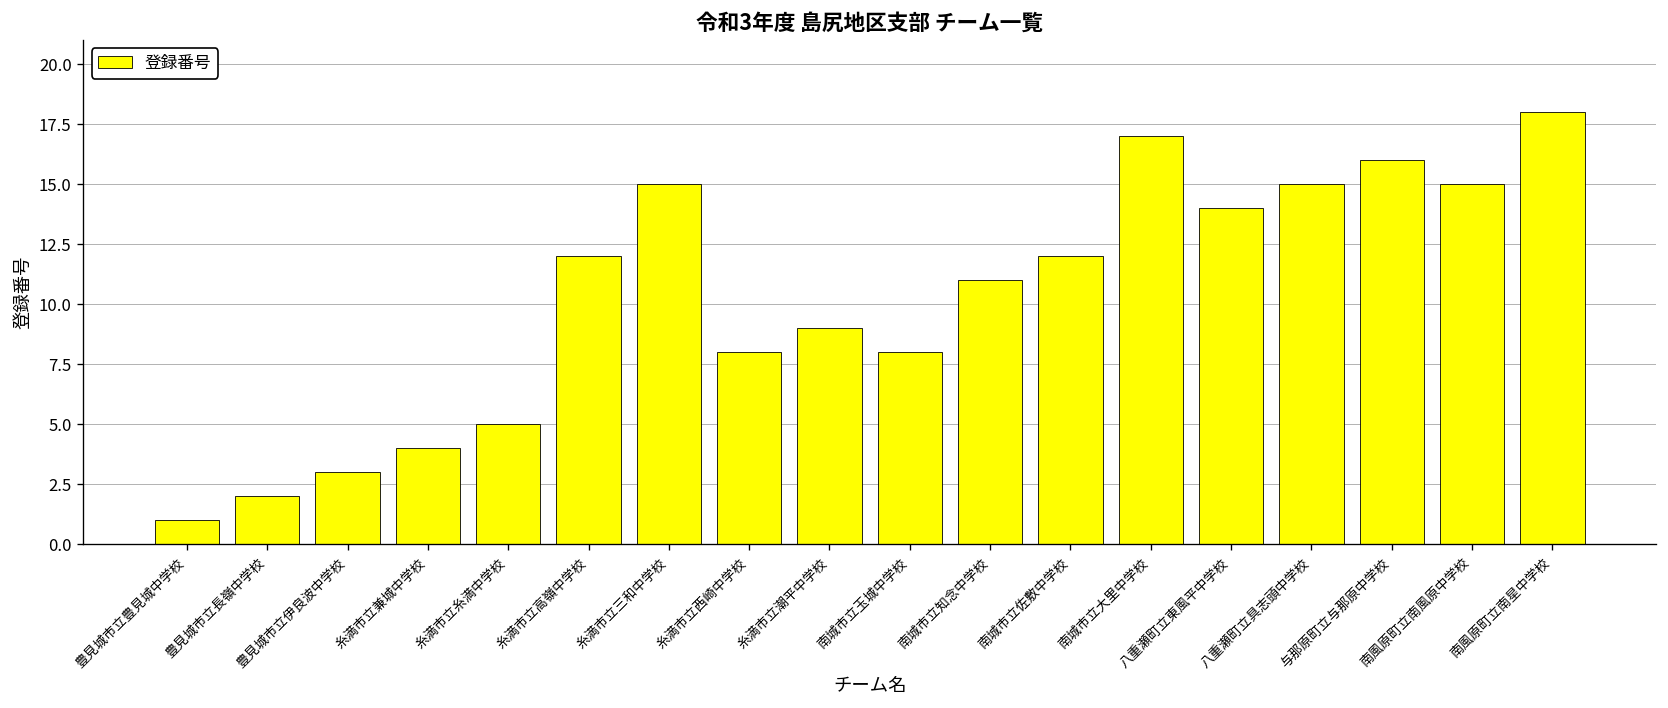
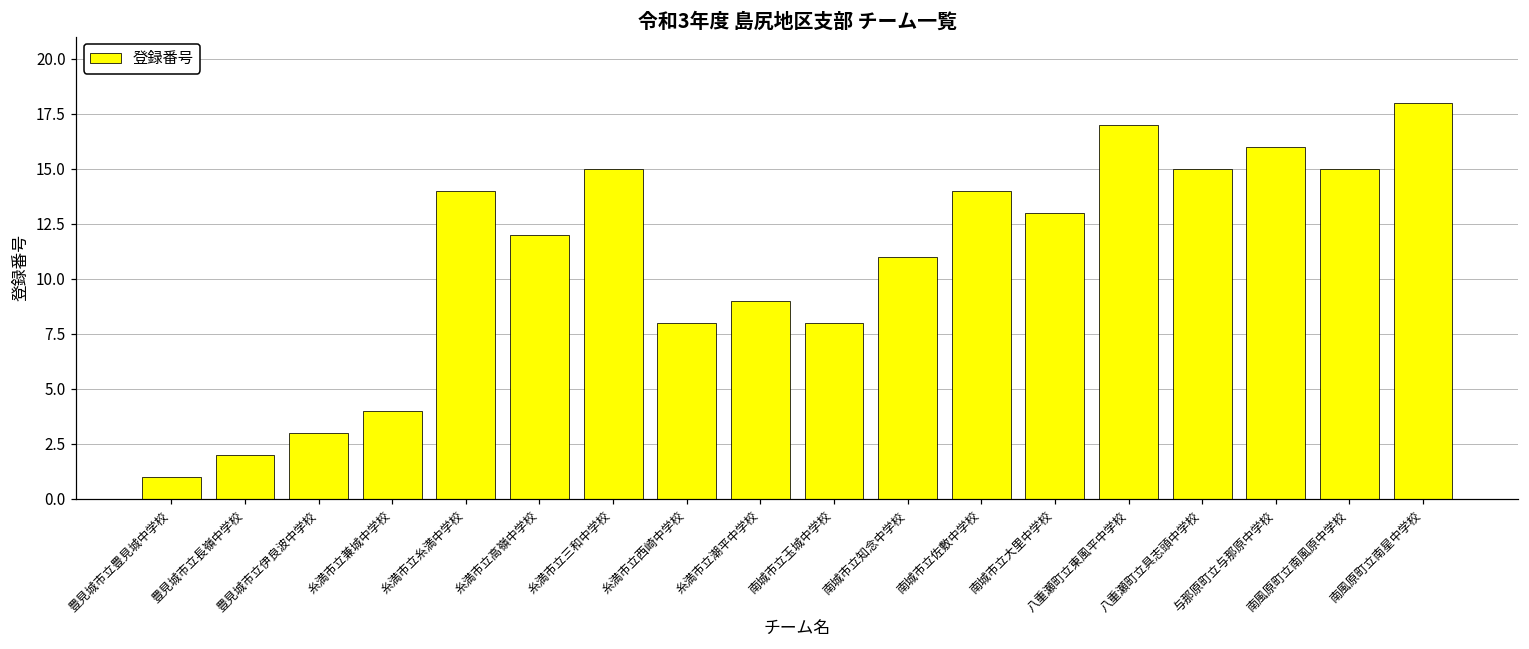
糸満市立糸満中学校: 5 -> 14
南城市立佐敷中学校: 12 -> 14
南城市立大里中学校: 17 -> 13
八重瀬町立東風平中学校: 14 -> 17
